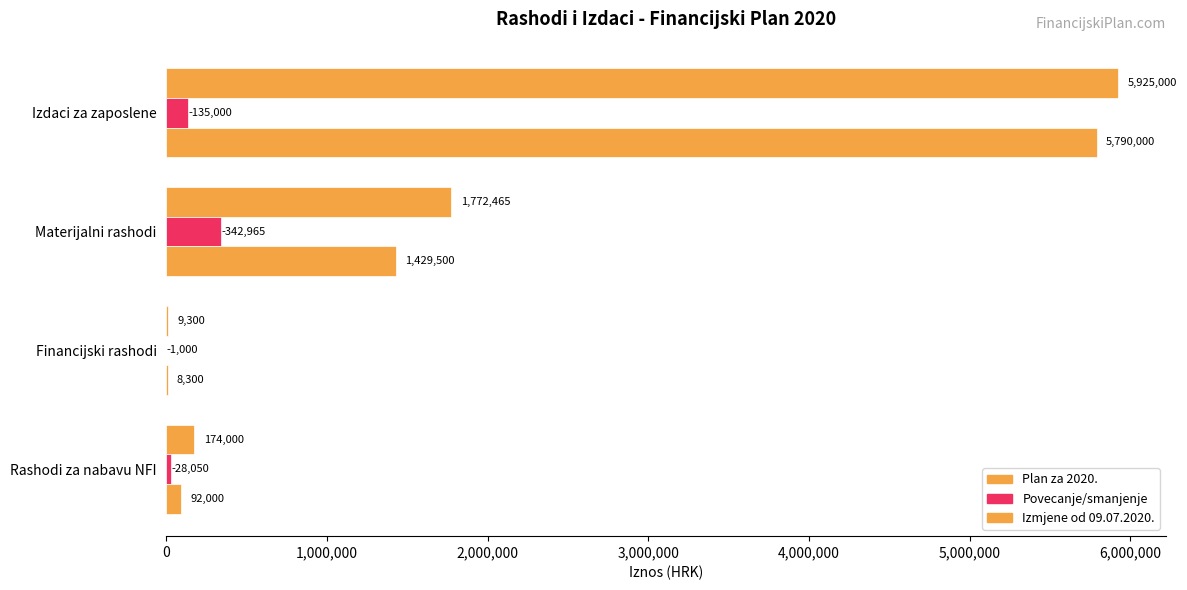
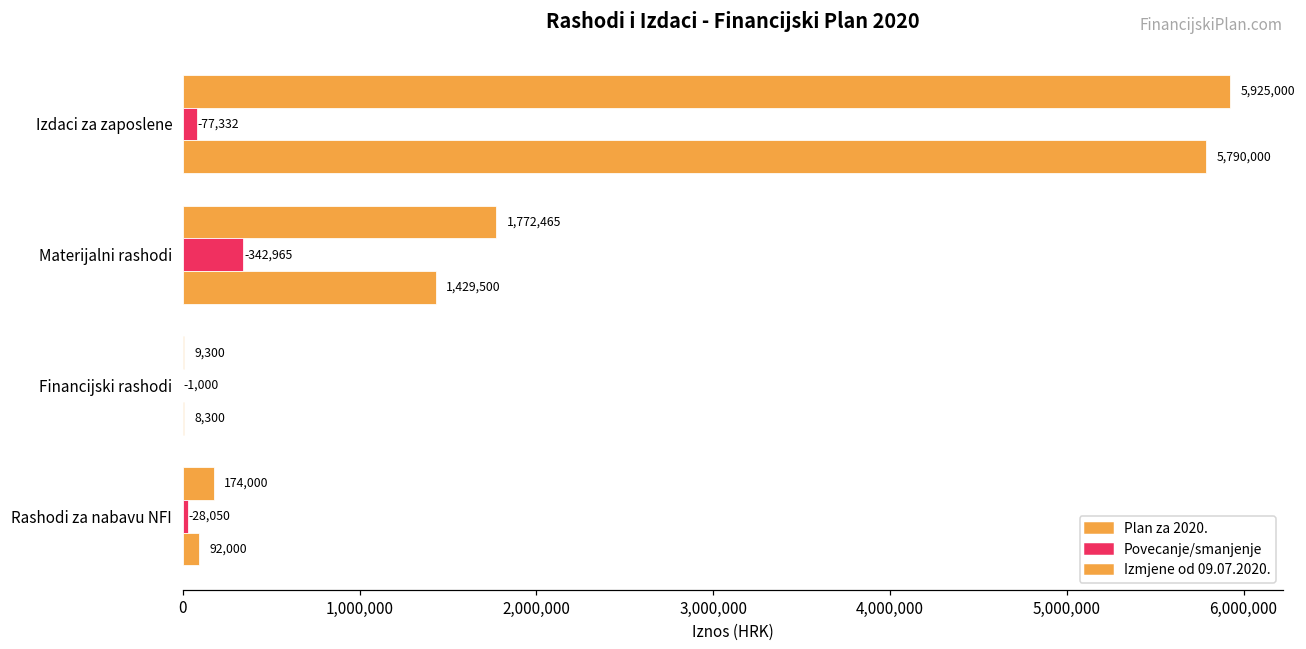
Povecanje/smanjenje, Izdaci za zaposlene: -135,000 -> -77,332
